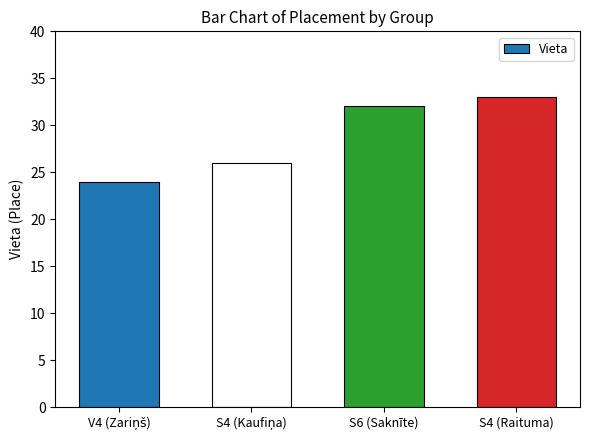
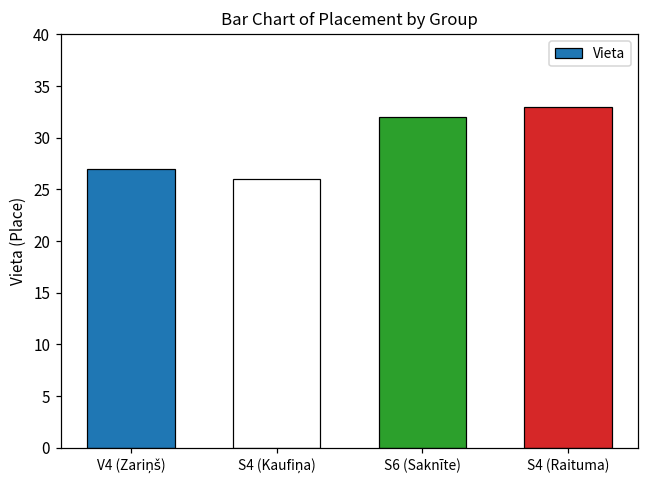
V4 (Zariņš): 24 -> 27
